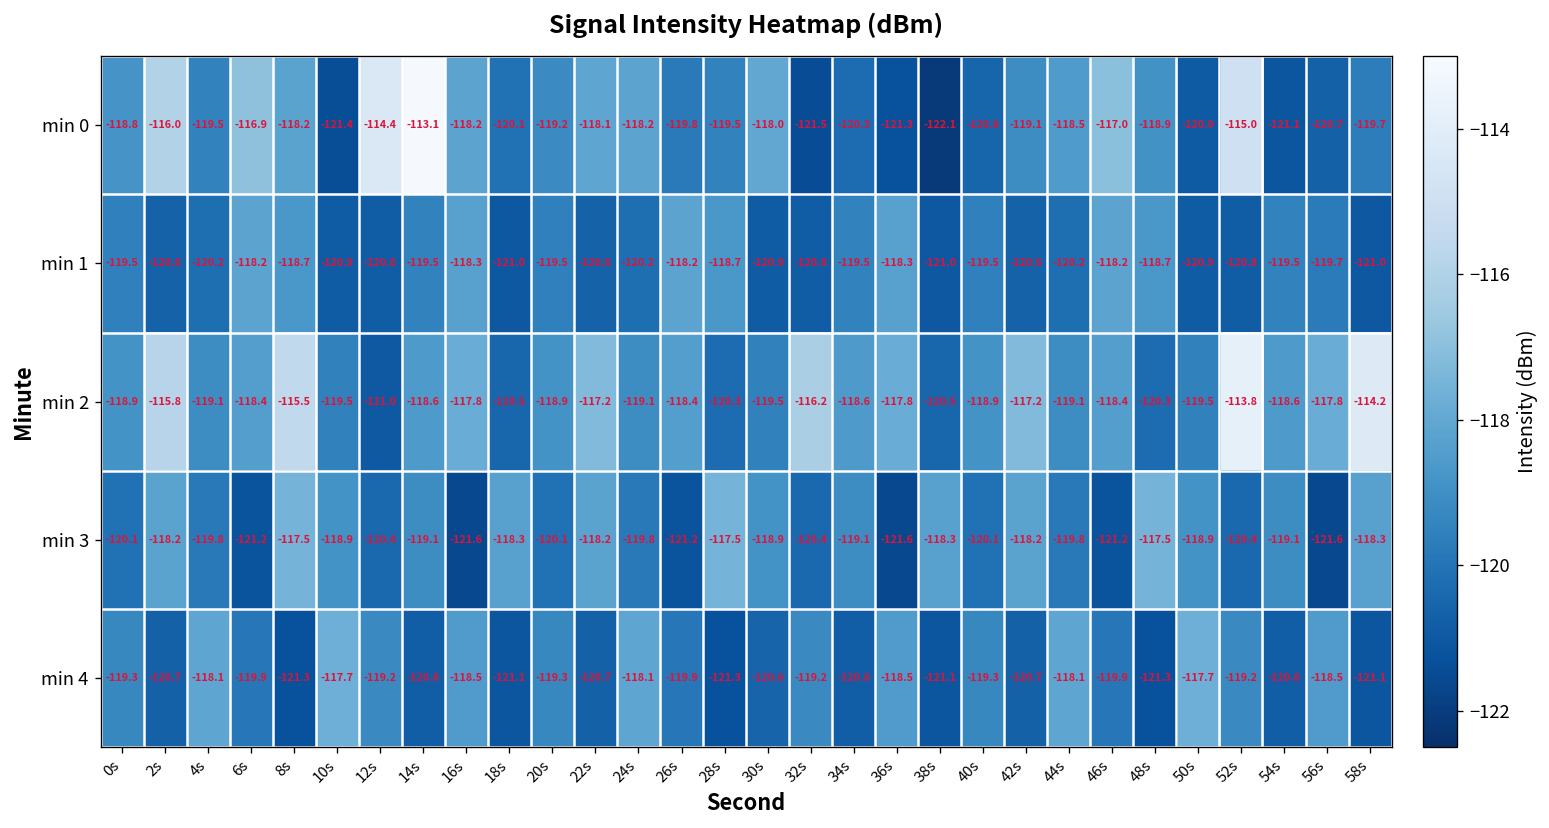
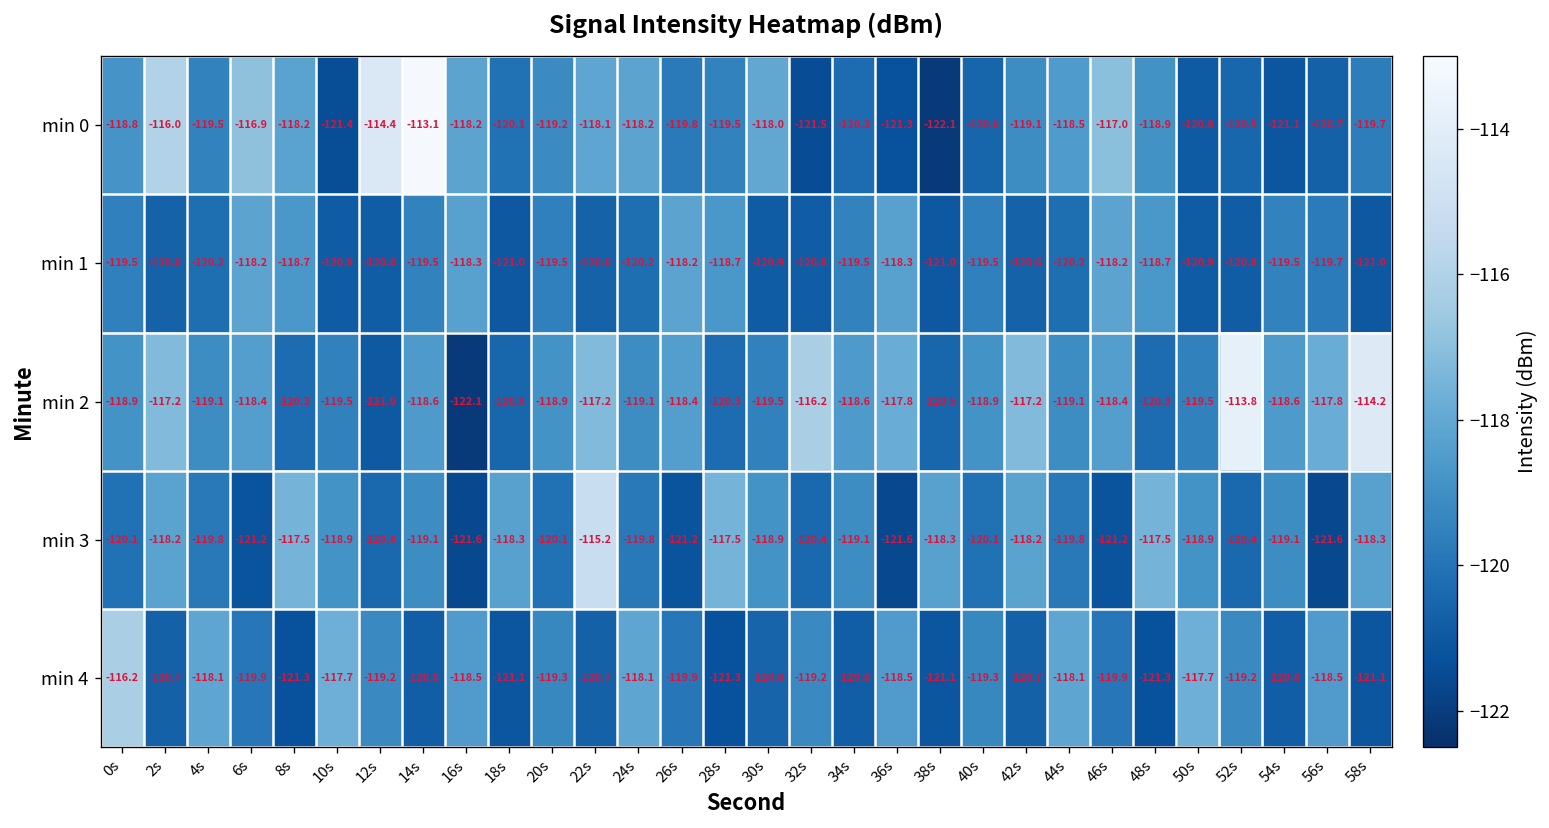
min 0, 52s: -115.0 -> -120.5
min 2, 2s: -115.8 -> -117.2
min 2, 8s: -115.5 -> -120.3
min 2, 16s: -117.8 -> -122.1
min 3, 22s: -118.2 -> -115.2
min 4, 0s: -119.3 -> -116.2
